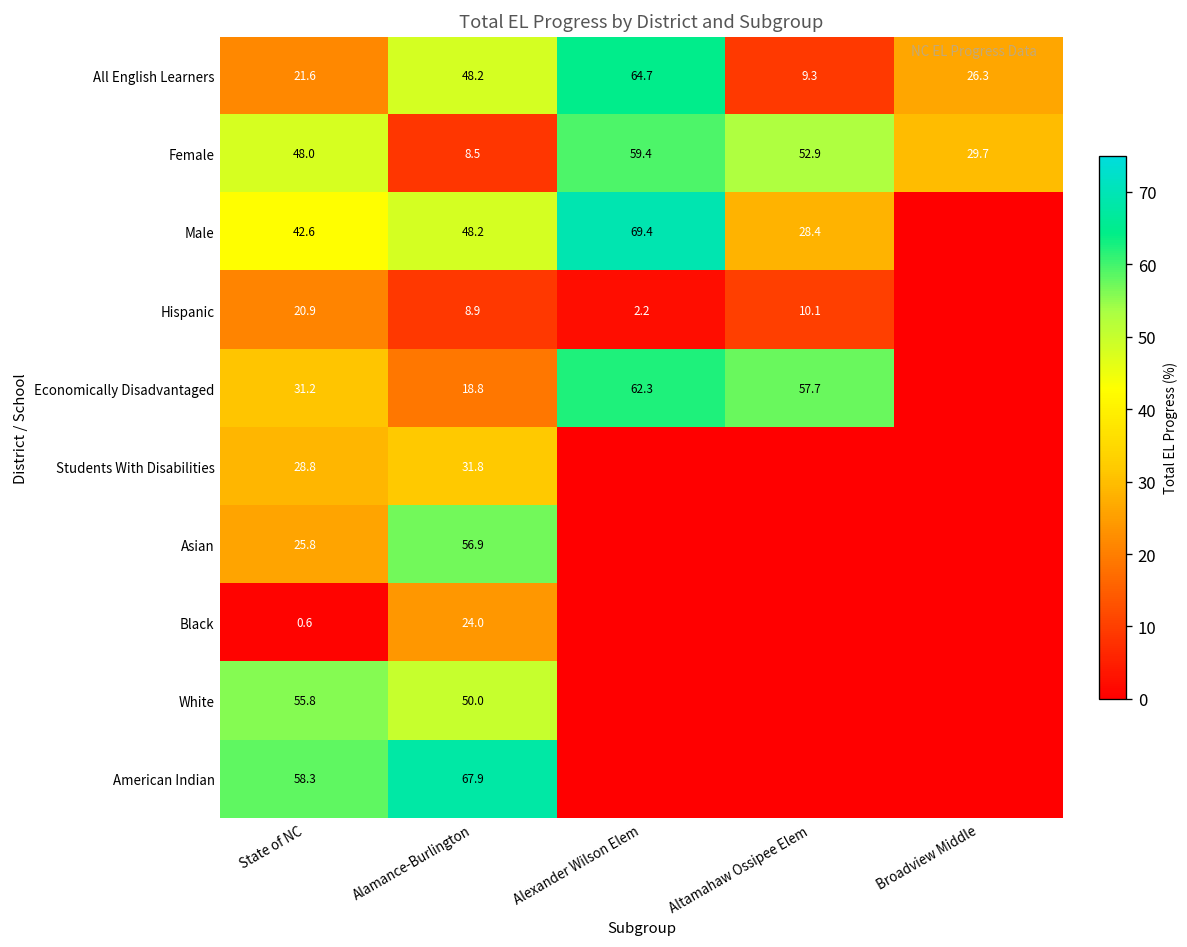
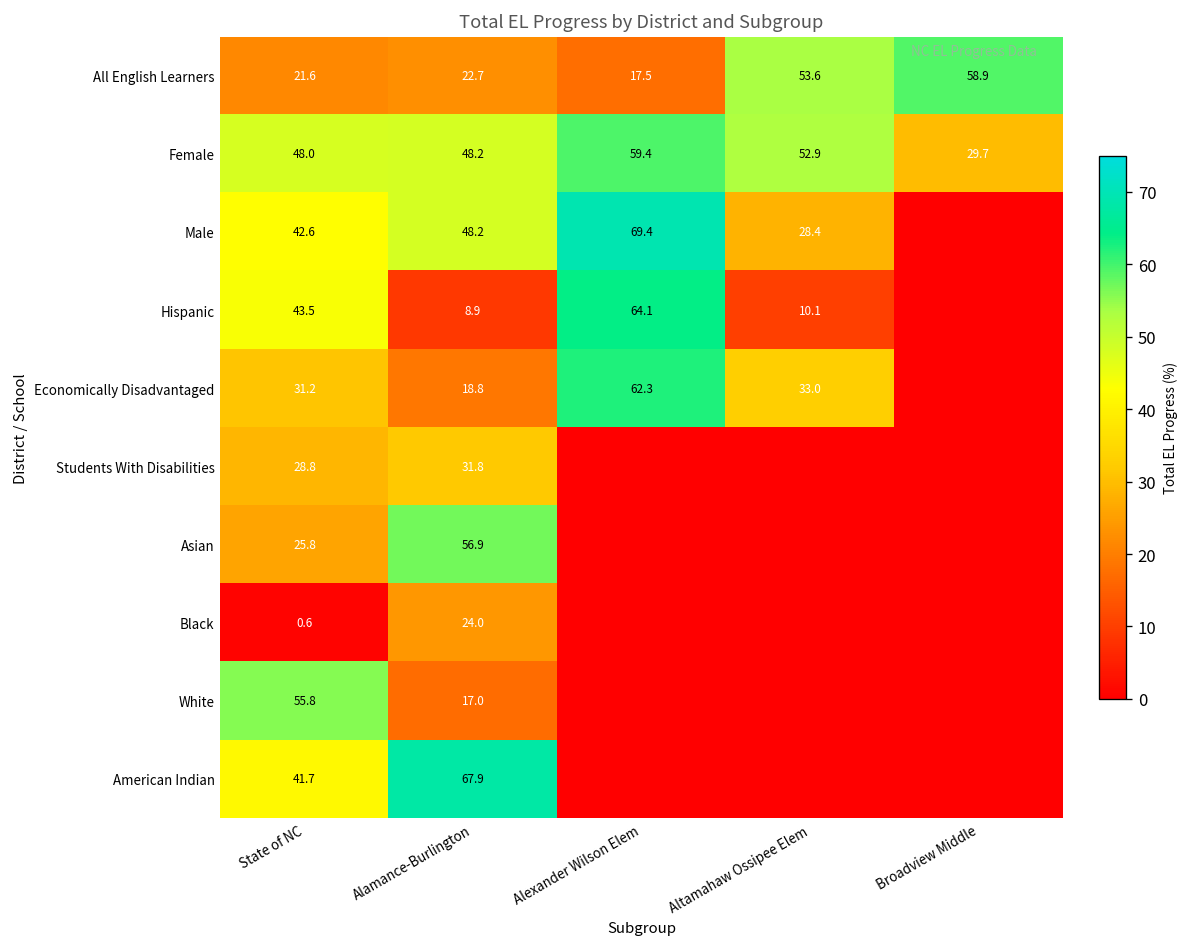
All English Learners, Alamance-Burlington: 48.2 -> 22.7
All English Learners, Alexander Wilson Elem: 64.7 -> 17.5
All English Learners, Altamahaw Ossipee Elem: 9.3 -> 53.6
All English Learners, Broadview Middle: 26.3 -> 58.9
Female, Alamance-Burlington: 8.5 -> 48.2
Hispanic, State of NC: 20.9 -> 43.5
Hispanic, Alexander Wilson Elem: 2.2 -> 64.1
Economically Disadvantaged, Altamahaw Ossipee Elem: 57.7 -> 33.0
White, Alamance-Burlington: 50.0 -> 17.0
American Indian, State of NC: 58.3 -> 41.7
